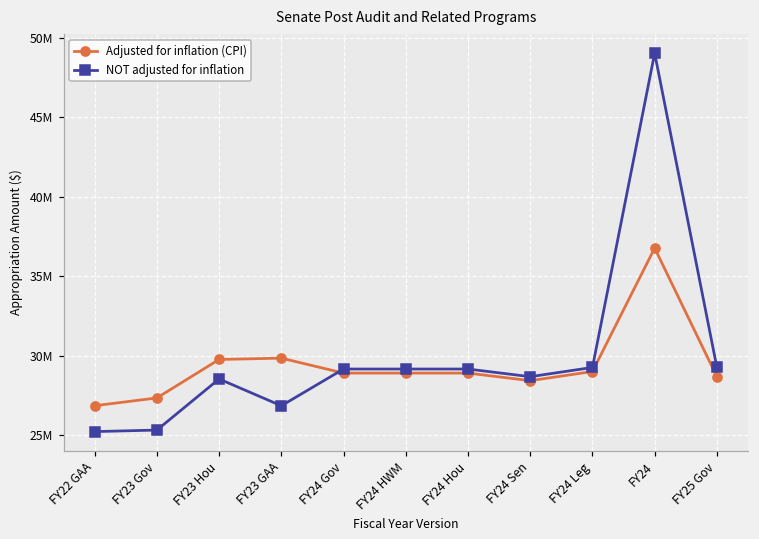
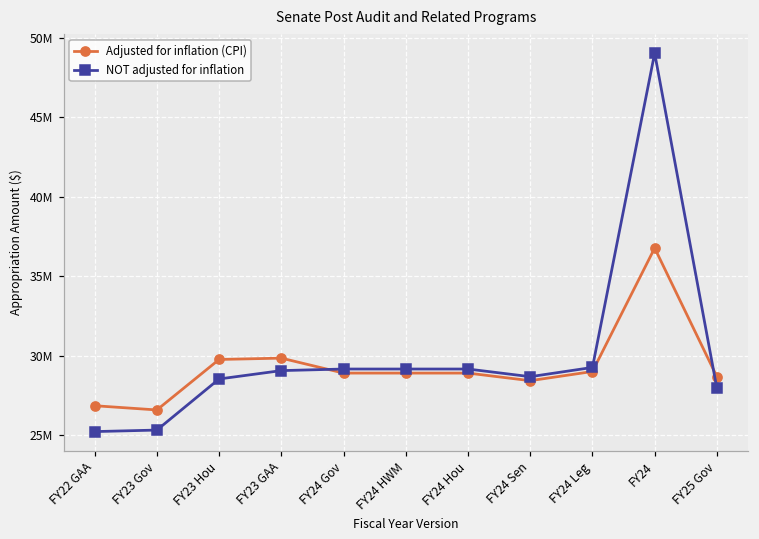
Adjusted for inflation (CPI), FY23 Gov: 27300000 -> 26600000
NOT adjusted for inflation, FY23 GAA: 26900000 -> 29100000
NOT adjusted for inflation, FY25 Gov: 29300000 -> 27900000
